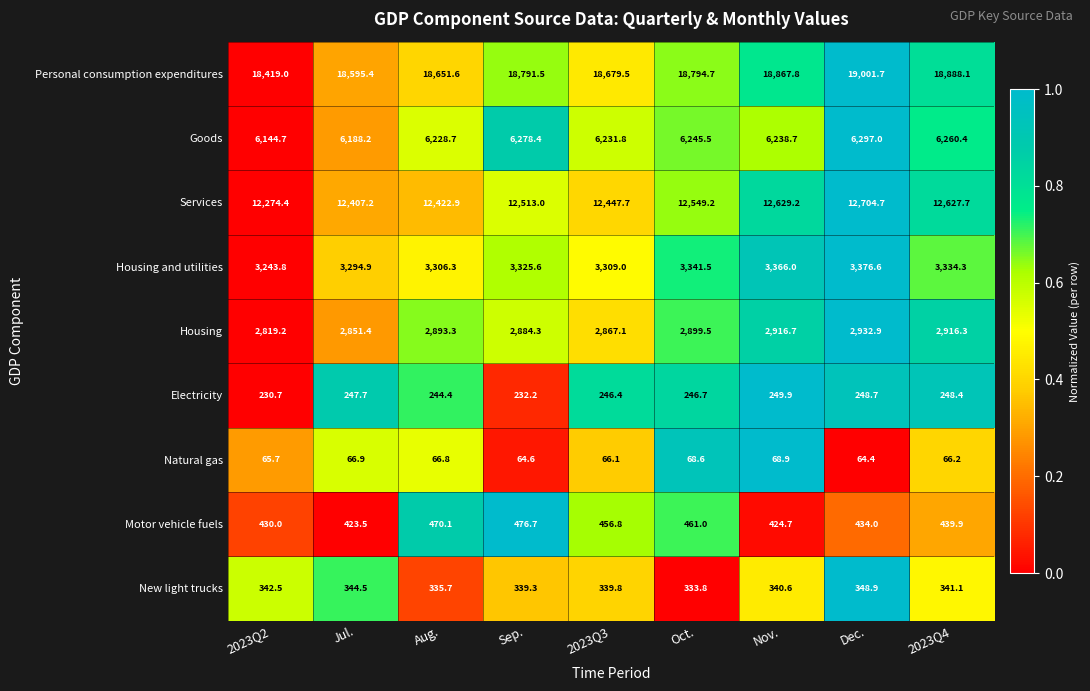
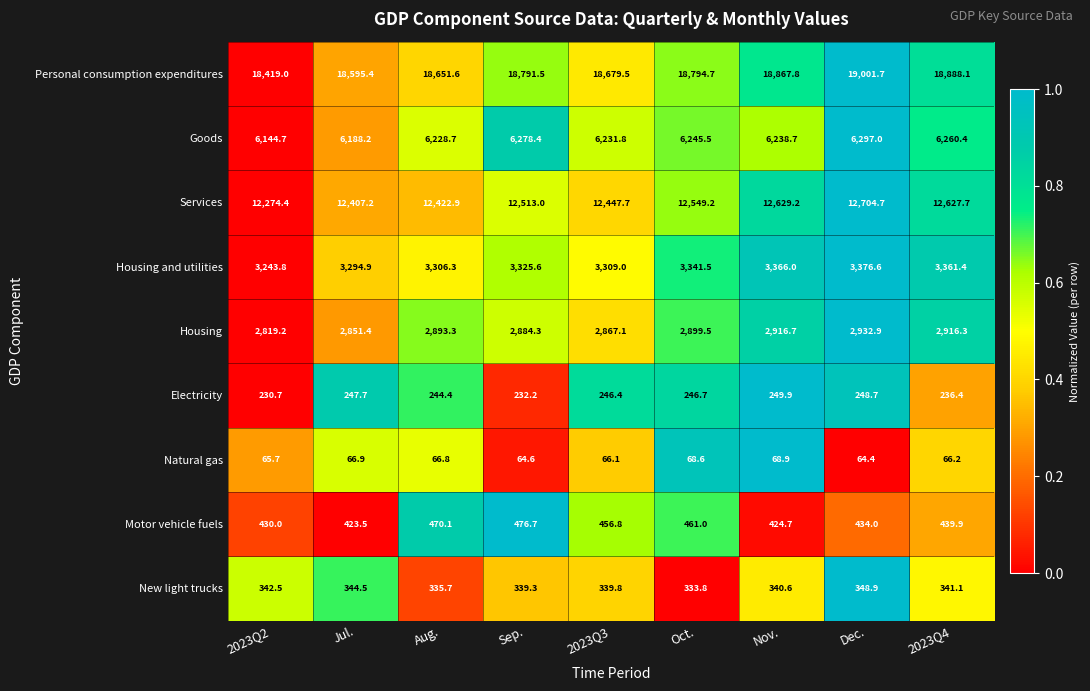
Housing and utilities, 2023Q4: 3,334.3 -> 3,361.4
Electricity, 2023Q4: 248.4 -> 236.4
